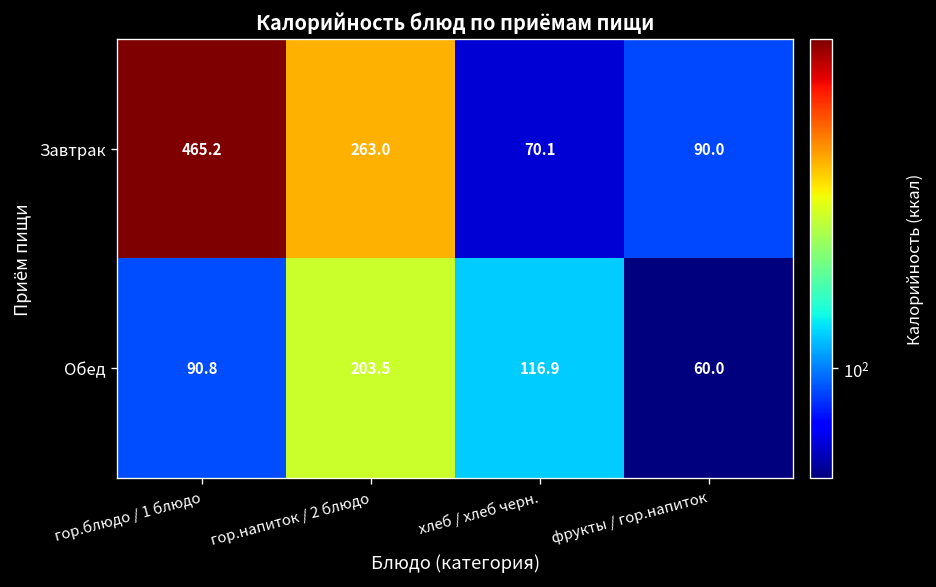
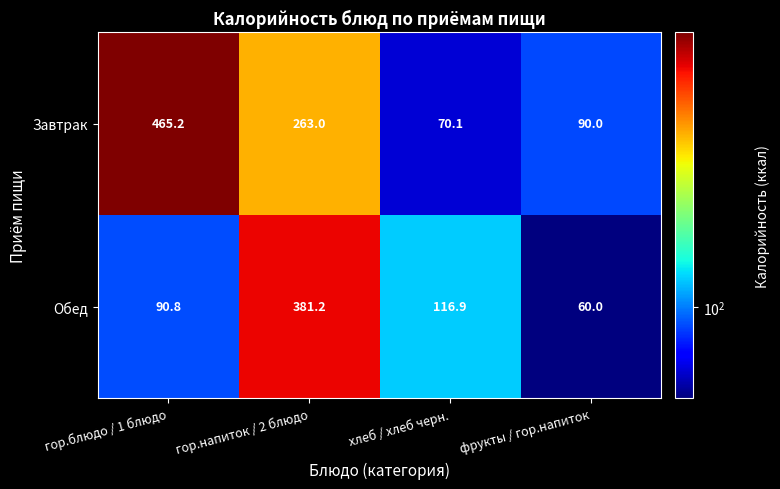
Обед, гор.напиток / 2 блюдо: 203.5 -> 381.2
